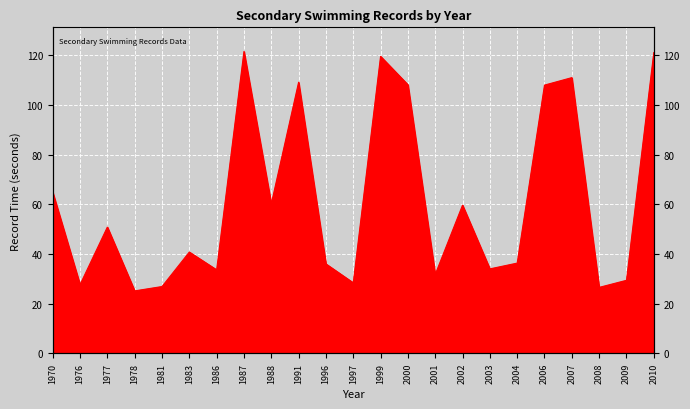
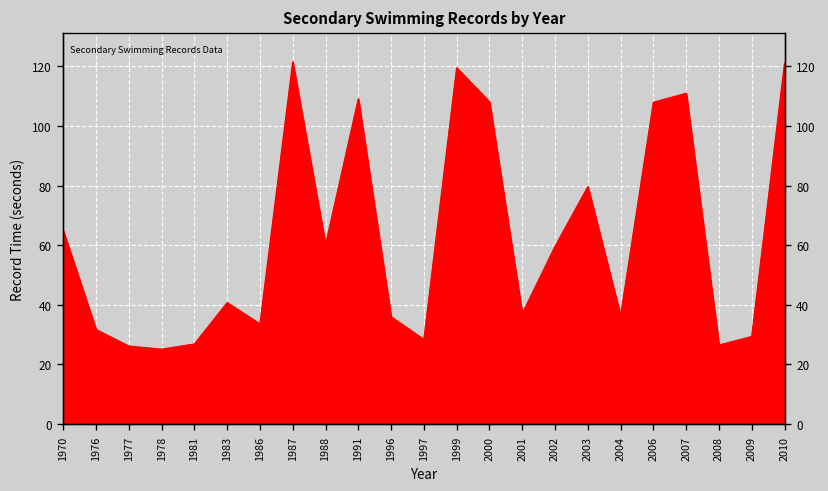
1976: 28 -> 32
1977: 51 -> 26
2001: 32 -> 37
2003: 34 -> 80
